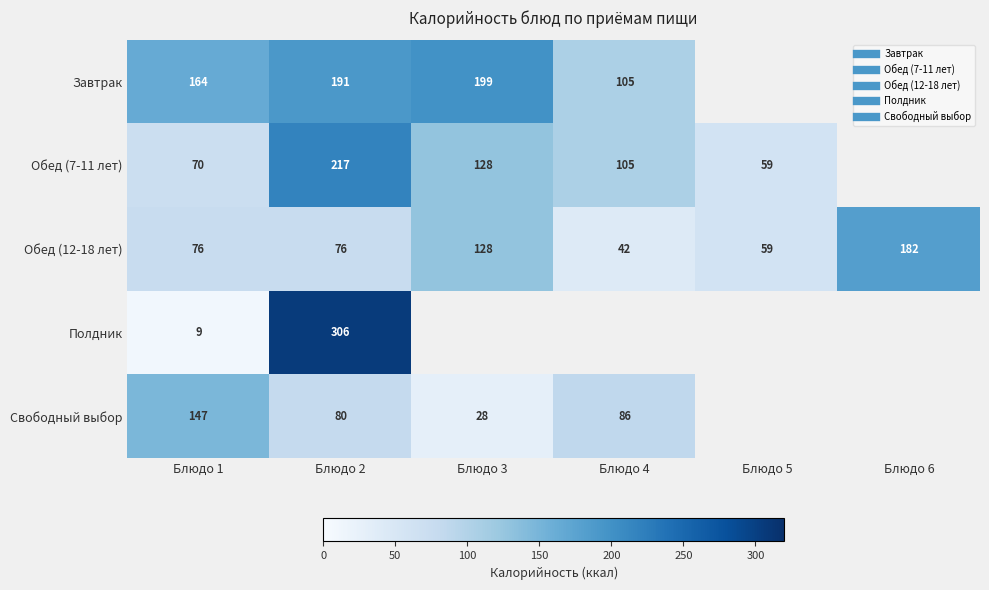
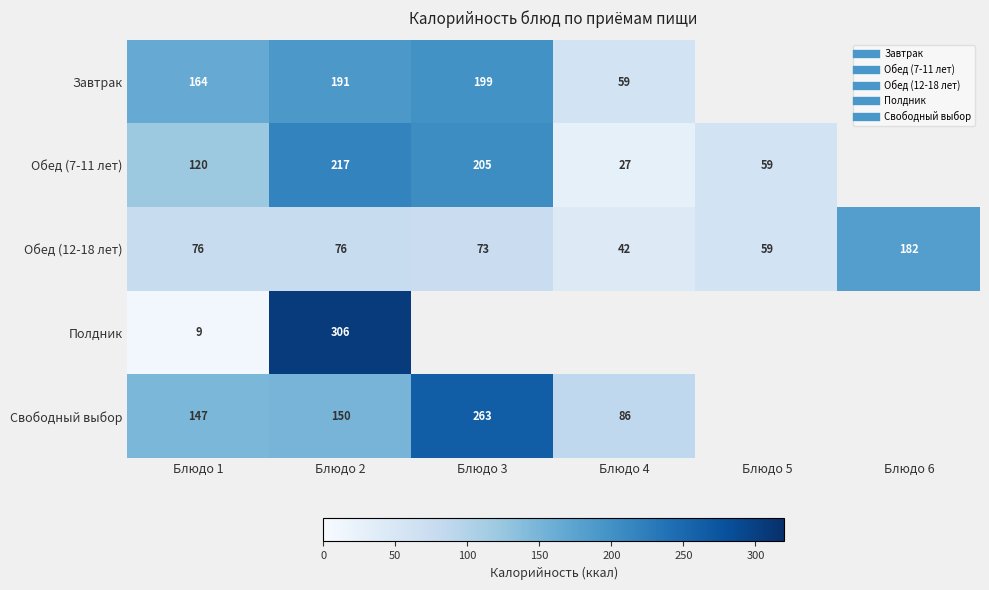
Завтрак, Блюдо 4: 105 -> 59
Обед (7-11 лет), Блюдо 1: 70 -> 120
Обед (7-11 лет), Блюдо 3: 128 -> 205
Обед (7-11 лет), Блюдо 4: 105 -> 27
Обед (12-18 лет), Блюдо 3: 128 -> 73
Свободный выбор, Блюдо 2: 80 -> 150
Свободный выбор, Блюдо 3: 28 -> 263
